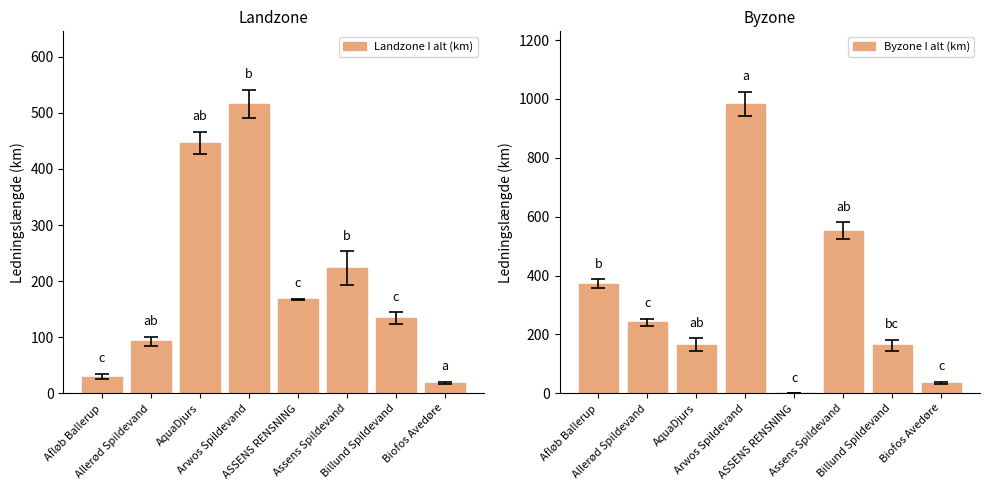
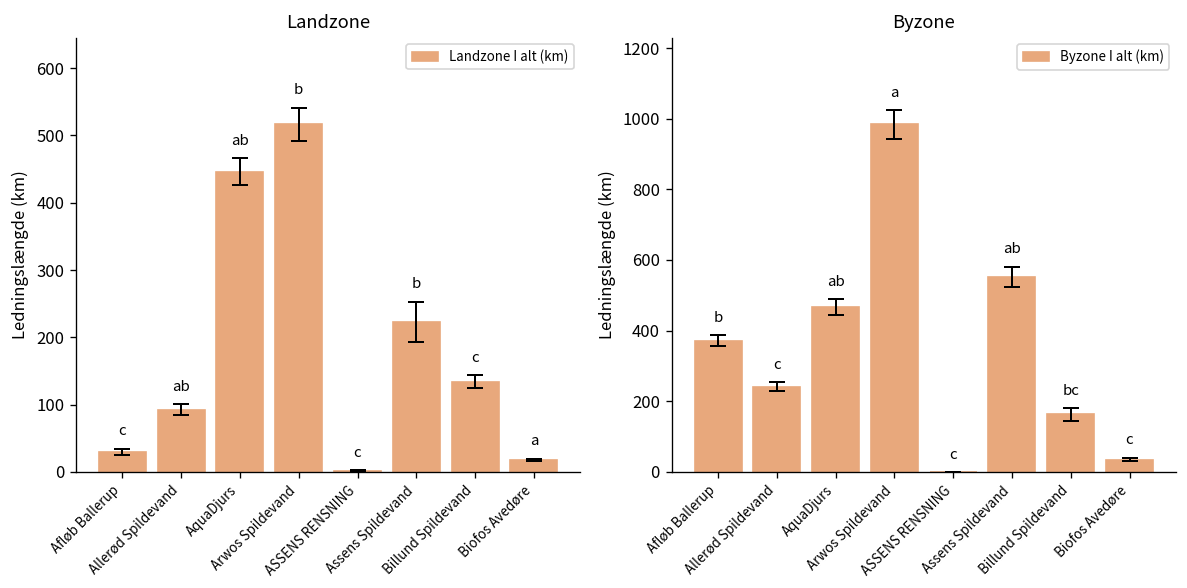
Landzone, Landzone I alt (km), ASSENS RENSNING: 170 -> 0
Byzone, Byzone I alt (km), AquaDjurs: 170 -> 470
